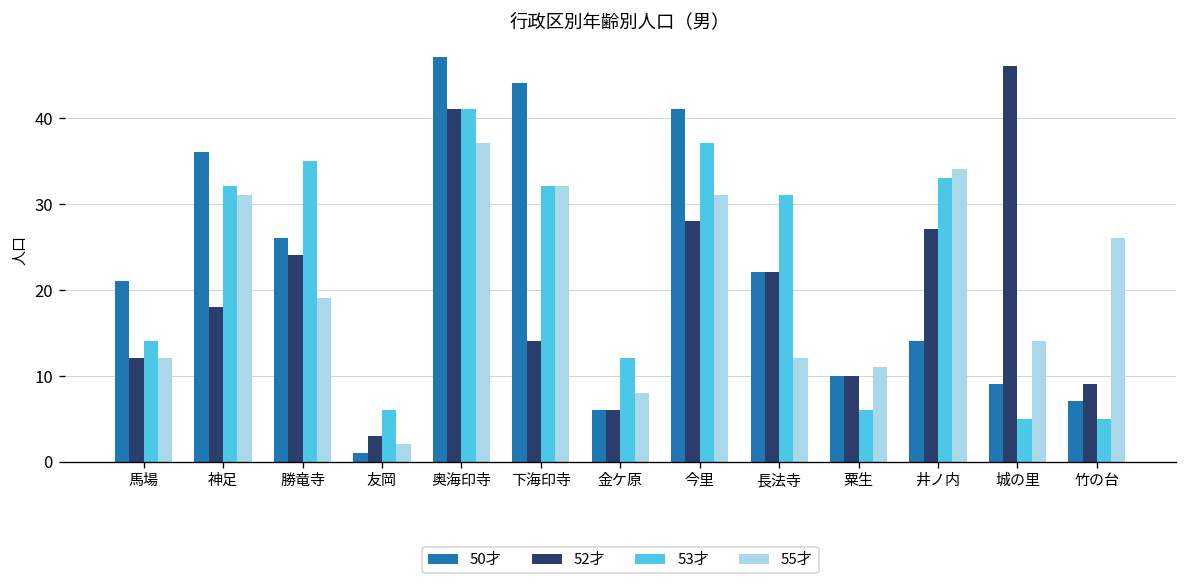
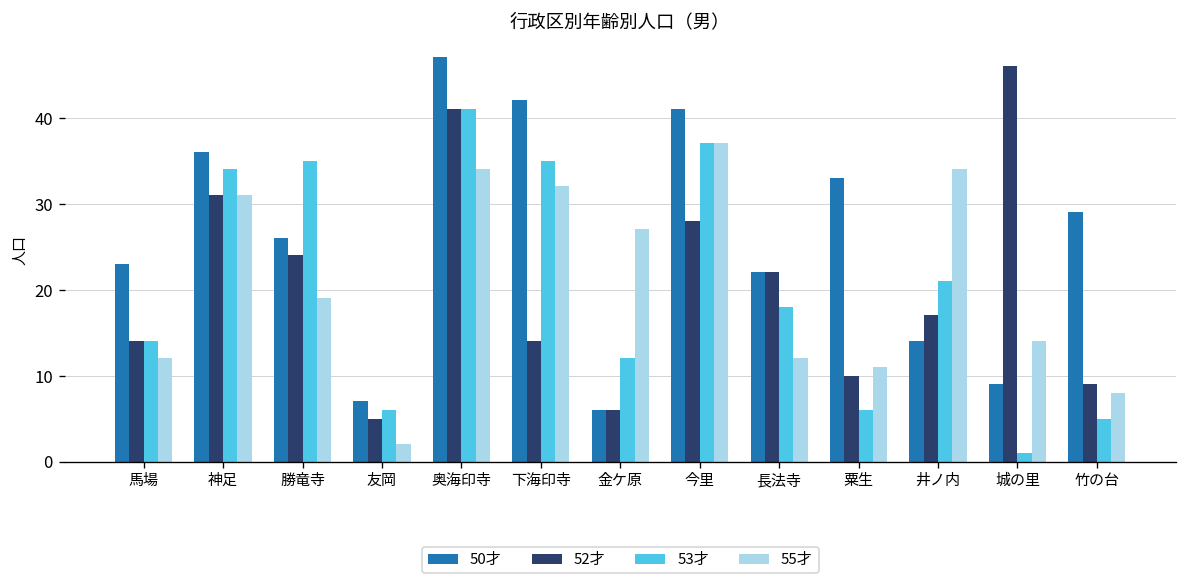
50才, 馬場: 21 -> 23
52才, 馬場: 12 -> 14
52才, 神足: 18 -> 31
53才, 神足: 32 -> 34
50才, 友岡: 1 -> 7
52才, 友岡: 3 -> 5
55才, 奥海印寺: 37 -> 34
50才, 下海印寺: 44 -> 42
53才, 下海印寺: 32 -> 35
55才, 金ケ原: 8 -> 27
55才, 今里: 31 -> 37
53才, 長法寺: 31 -> 18
50才, 粟生: 10 -> 33
52才, 井ノ内: 27 -> 17
53才, 井ノ内: 33 -> 21
53才, 城の里: 5 -> 1
50才, 竹の台: 7 -> 29
55才, 竹の台: 26 -> 8
